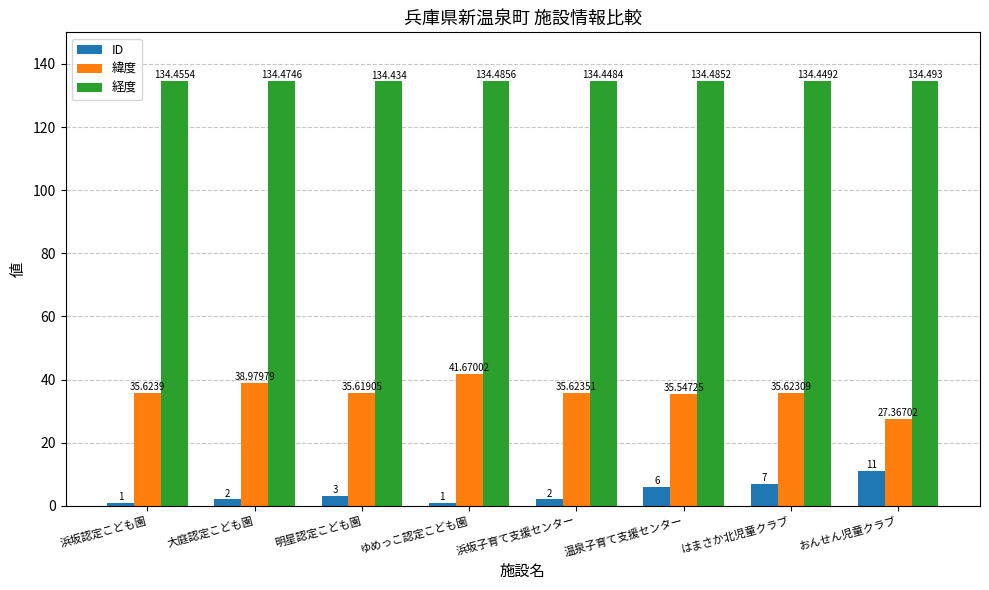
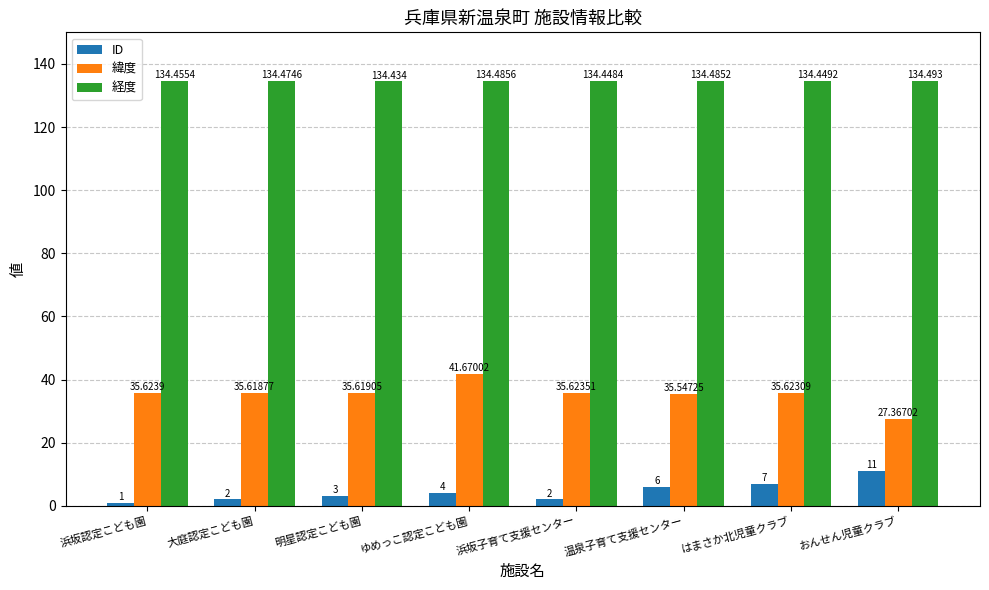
緯度, 大庭認定こども園: 38.97979 -> 35.61877
ID, ゆめっこ認定こども園: 1 -> 4
